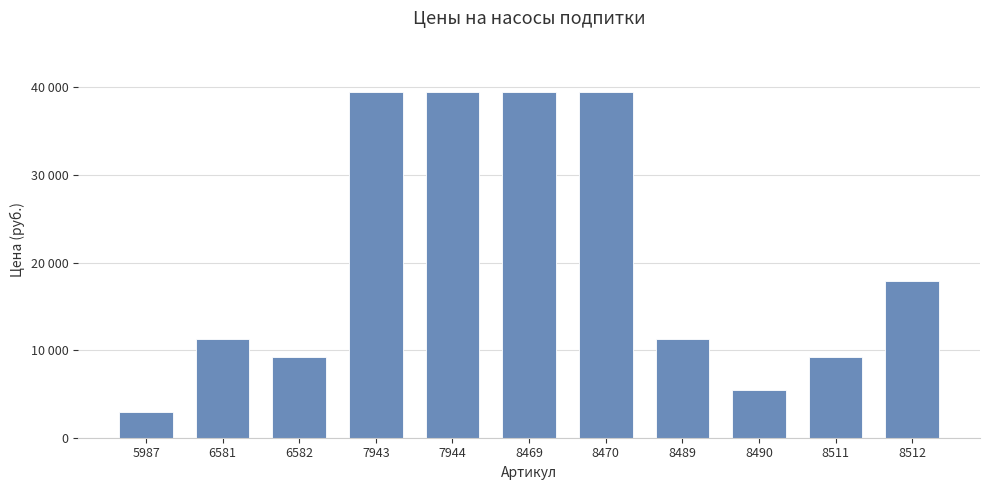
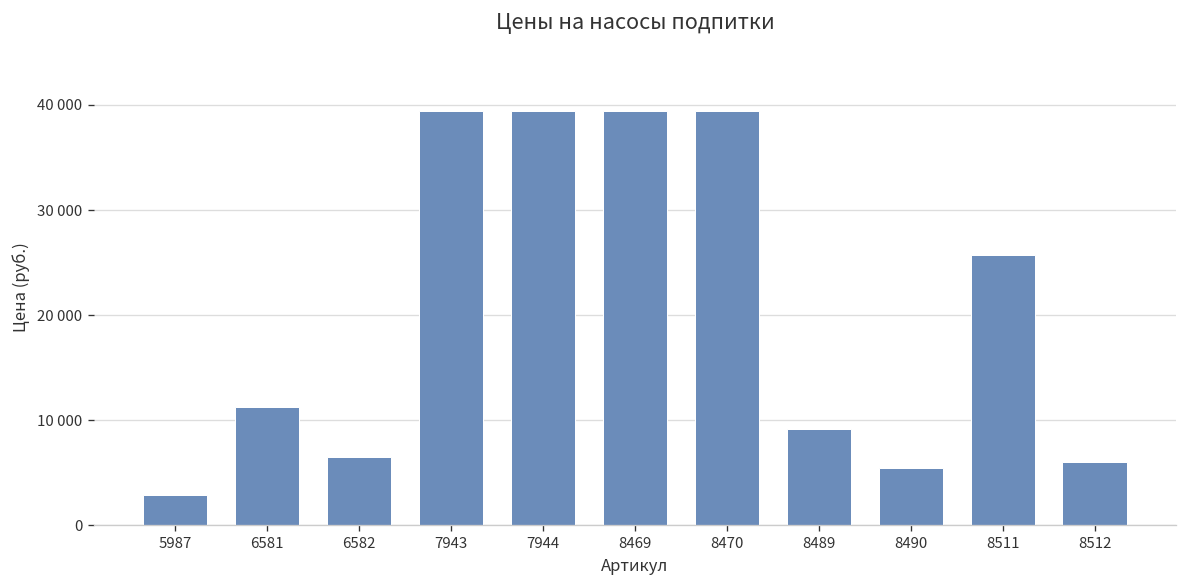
6582: 9000 -> 6000
8489: 11000 -> 9000
8511: 9000 -> 26000
8512: 18000 -> 6000
